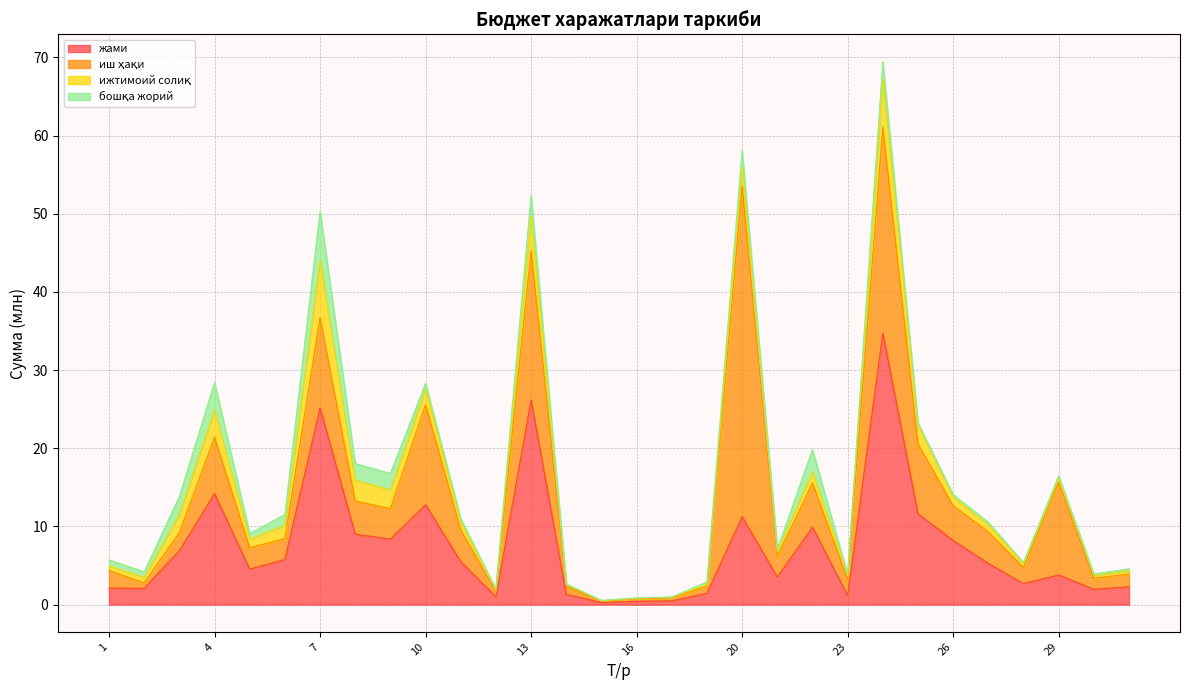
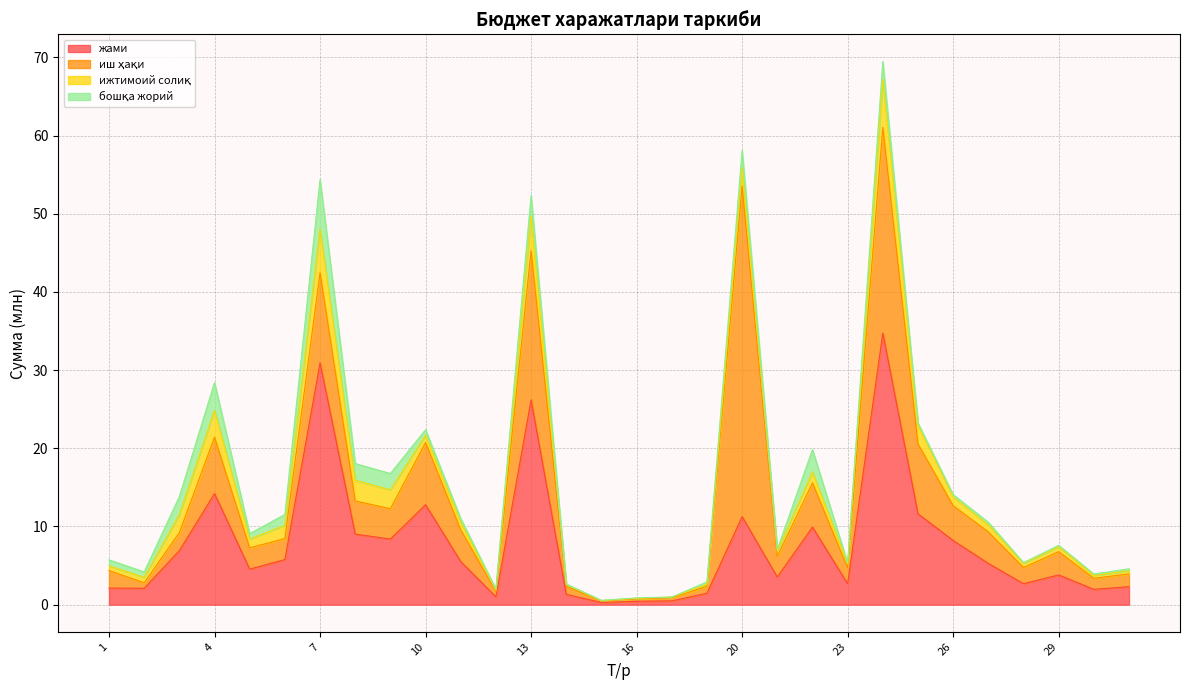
жами, 7: 25 -> 31
ижтимоий солиқ, 7: 7 -> 6
иш ҳақи, 10: 13 -> 8
ижтимоий солиқ, 10: 2 -> 1
жами, 23: 1 -> 3
иш ҳақи, 29: 12 -> 3
